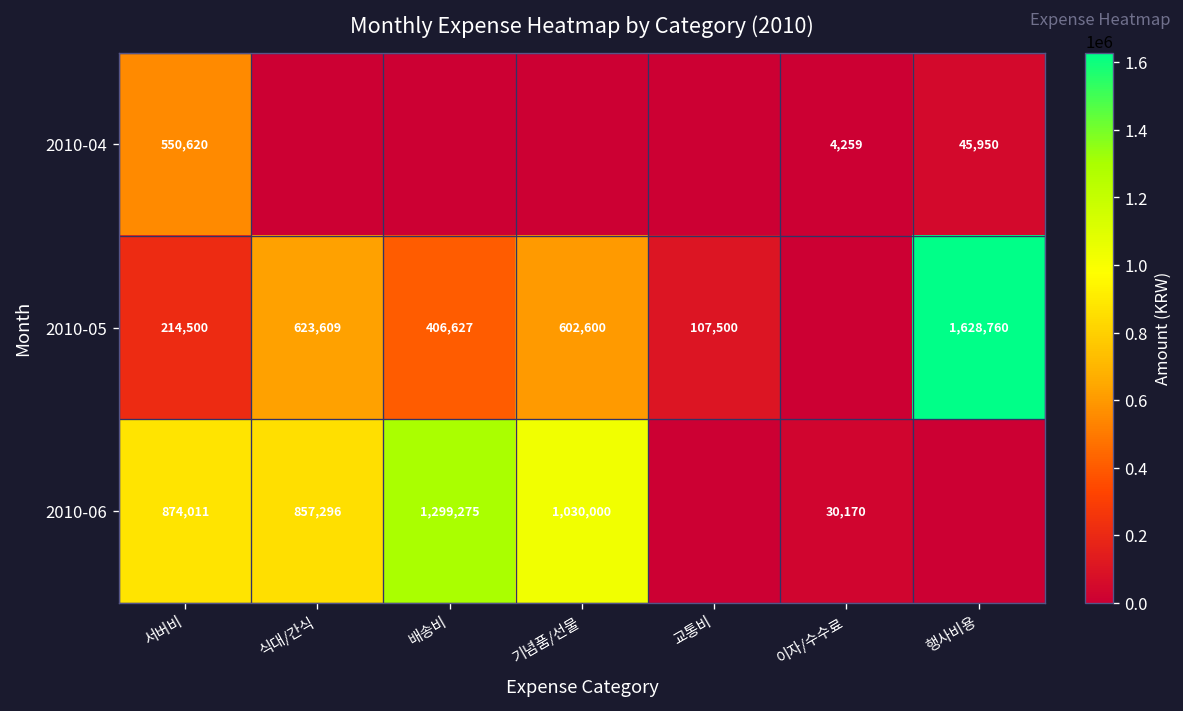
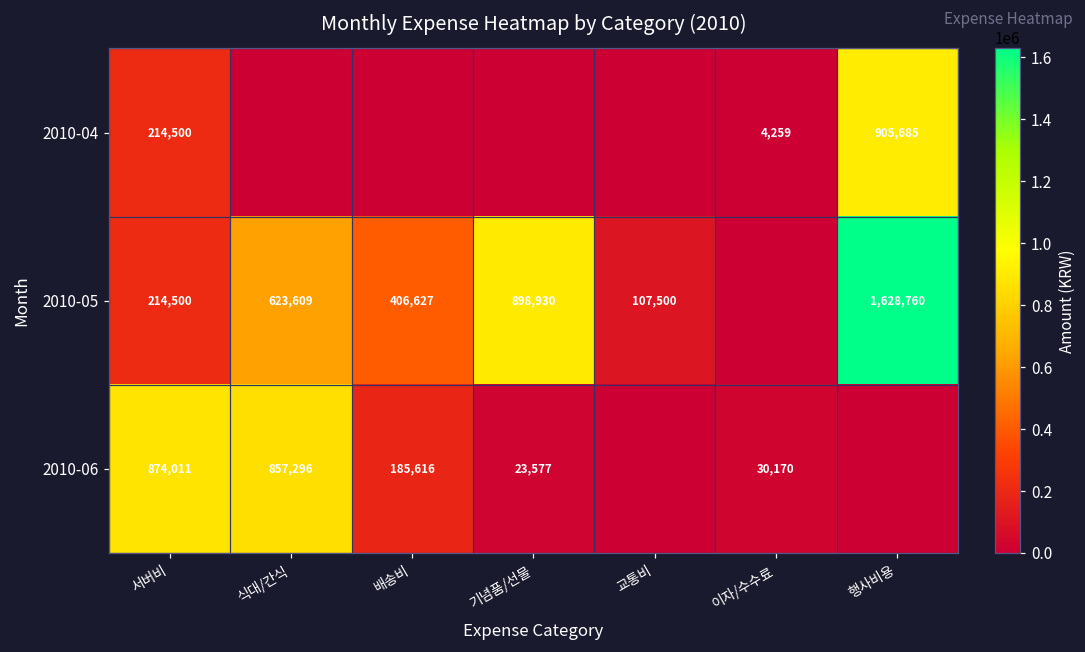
2010-04, 서버비: 550,620 -> 214,500
2010-04, 행사비용: 45,950 -> 905,685
2010-05, 기념품/선물: 602,600 -> 898,930
2010-06, 배송비: 1,299,275 -> 185,616
2010-06, 기념품/선물: 1,030,000 -> 23,577
